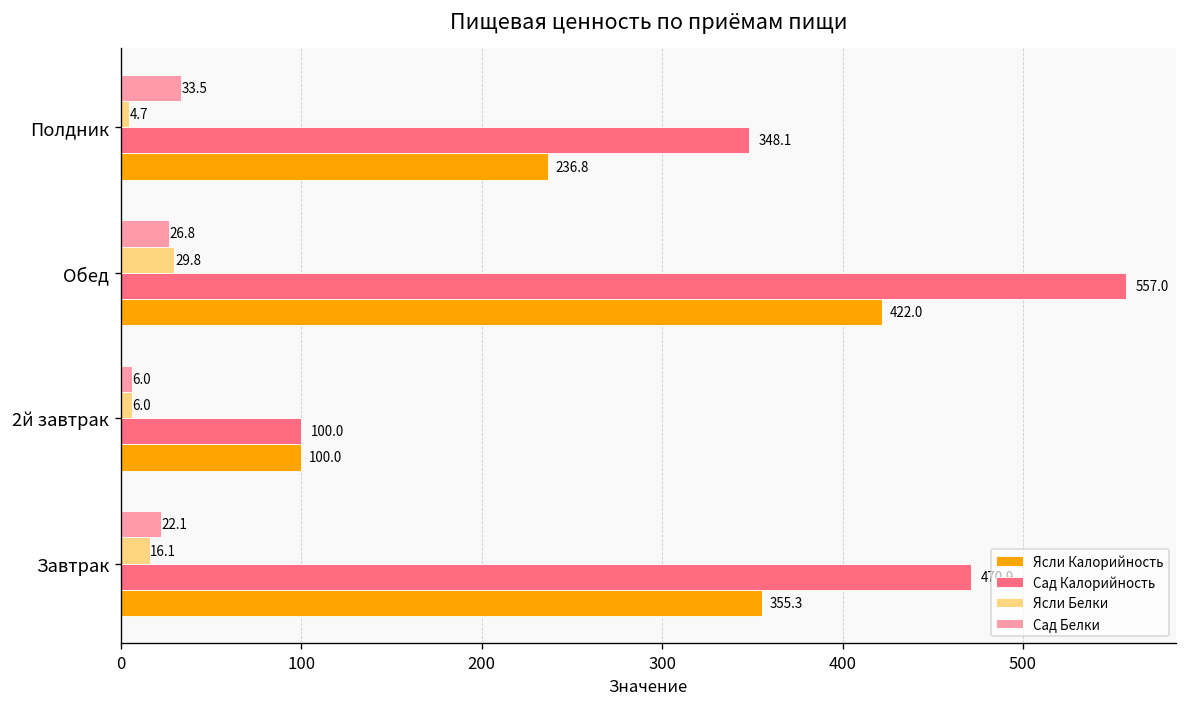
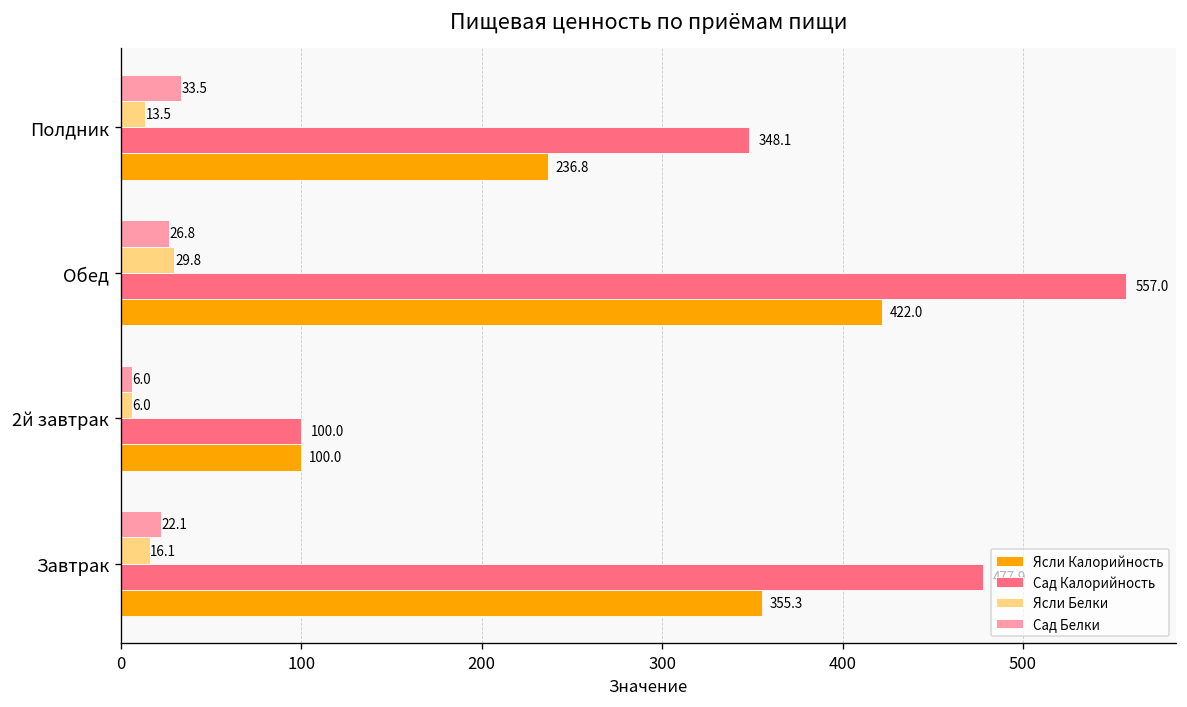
Ясли Белки, Полдник: 4.7 -> 13.5
Сад Калорийность, Завтрак: 471 -> 478
